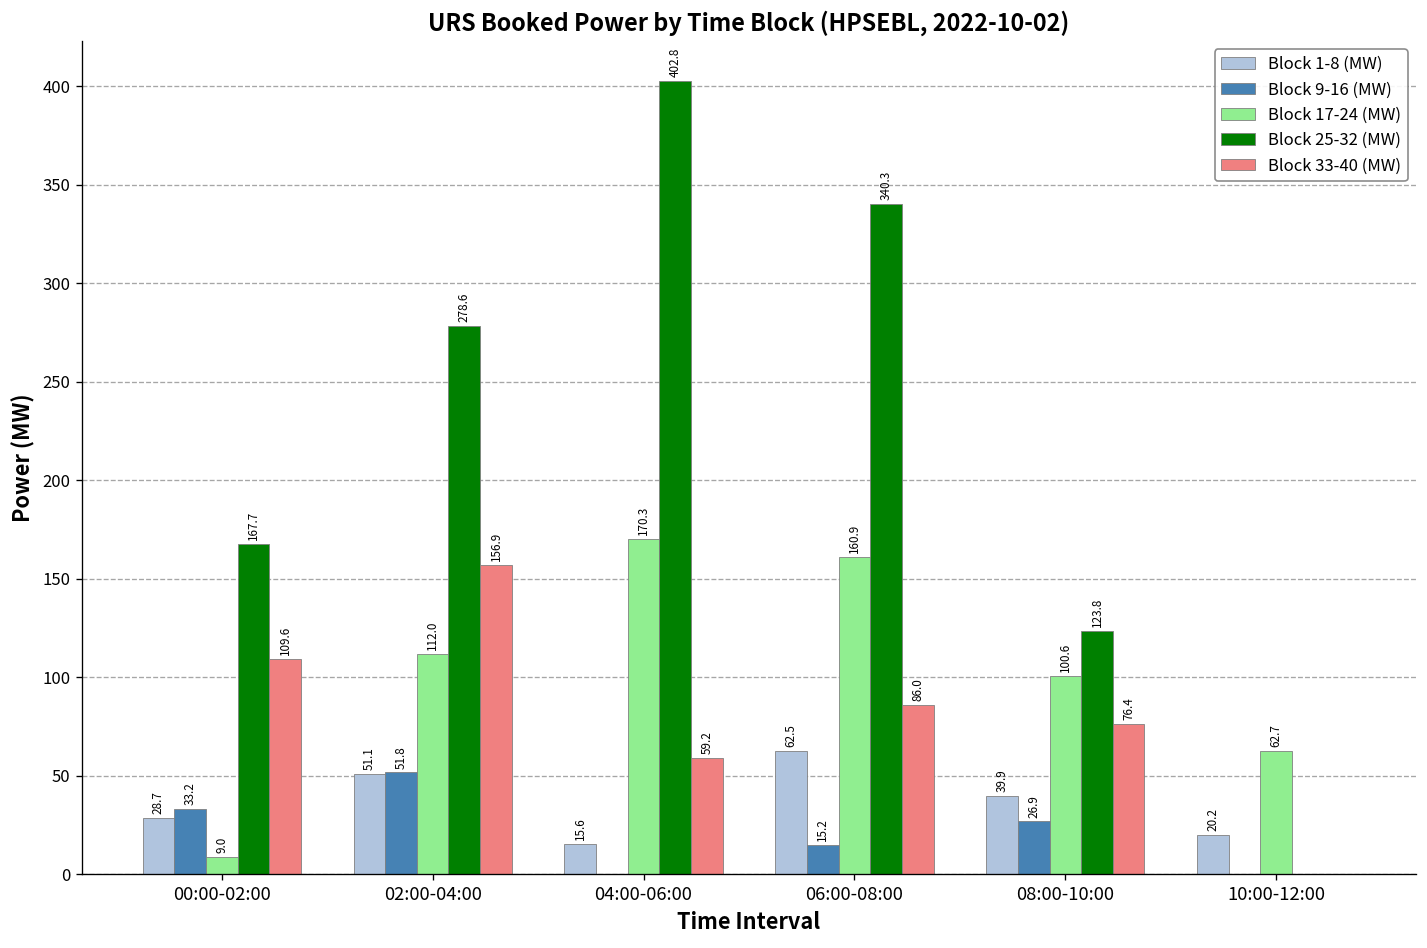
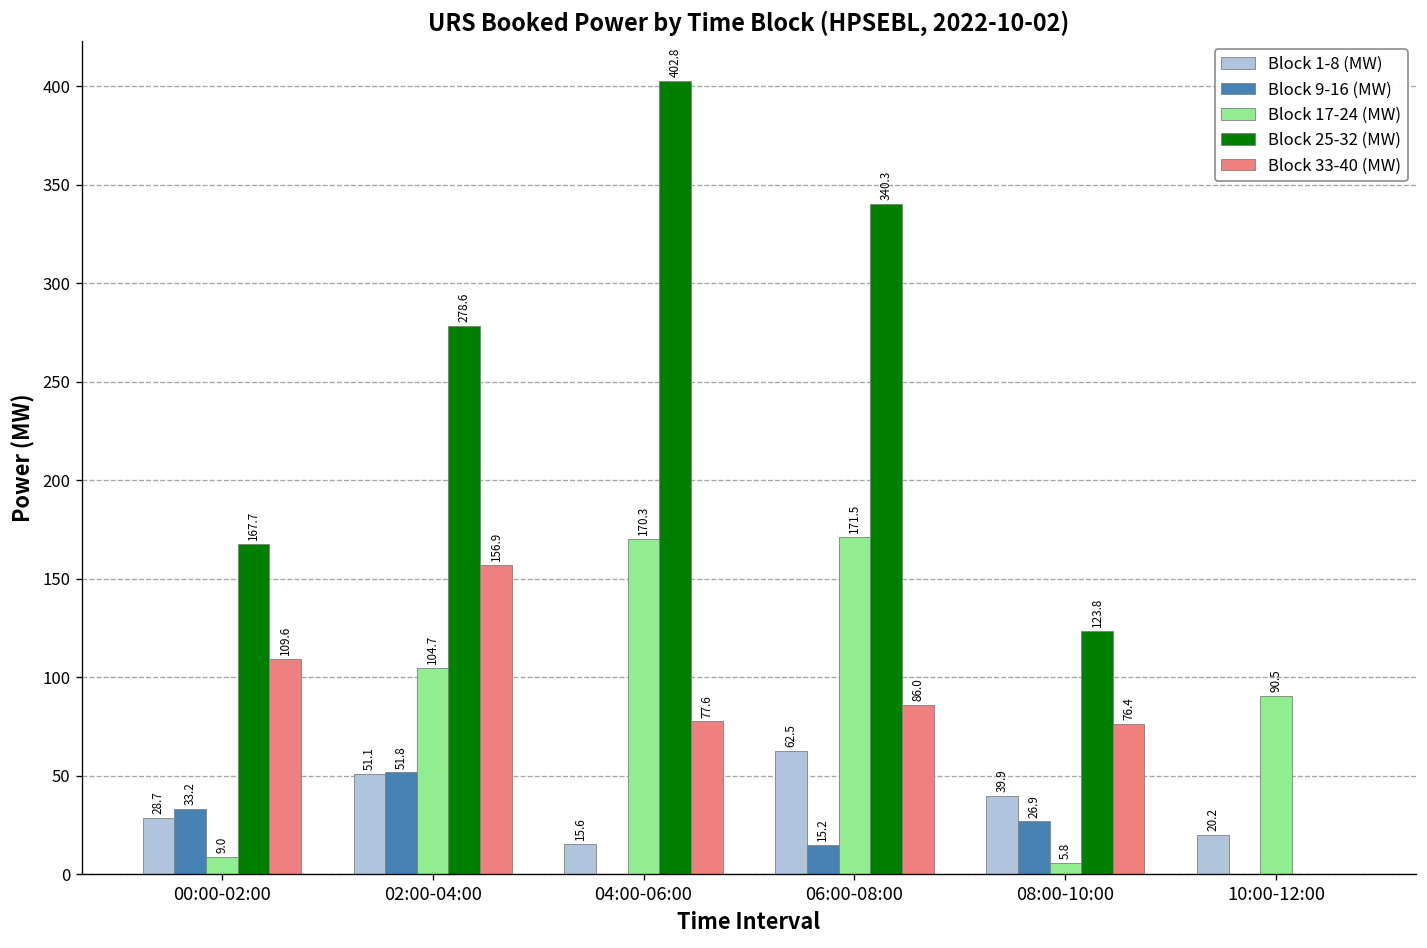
Block 17-24 (MW), 02:00-04:00: 112.0 -> 104.7
Block 33-40 (MW), 04:00-06:00: 59.2 -> 77.6
Block 17-24 (MW), 06:00-08:00: 160.9 -> 171.5
Block 17-24 (MW), 08:00-10:00: 100.6 -> 5.8
Block 17-24 (MW), 10:00-12:00: 62.7 -> 90.5
